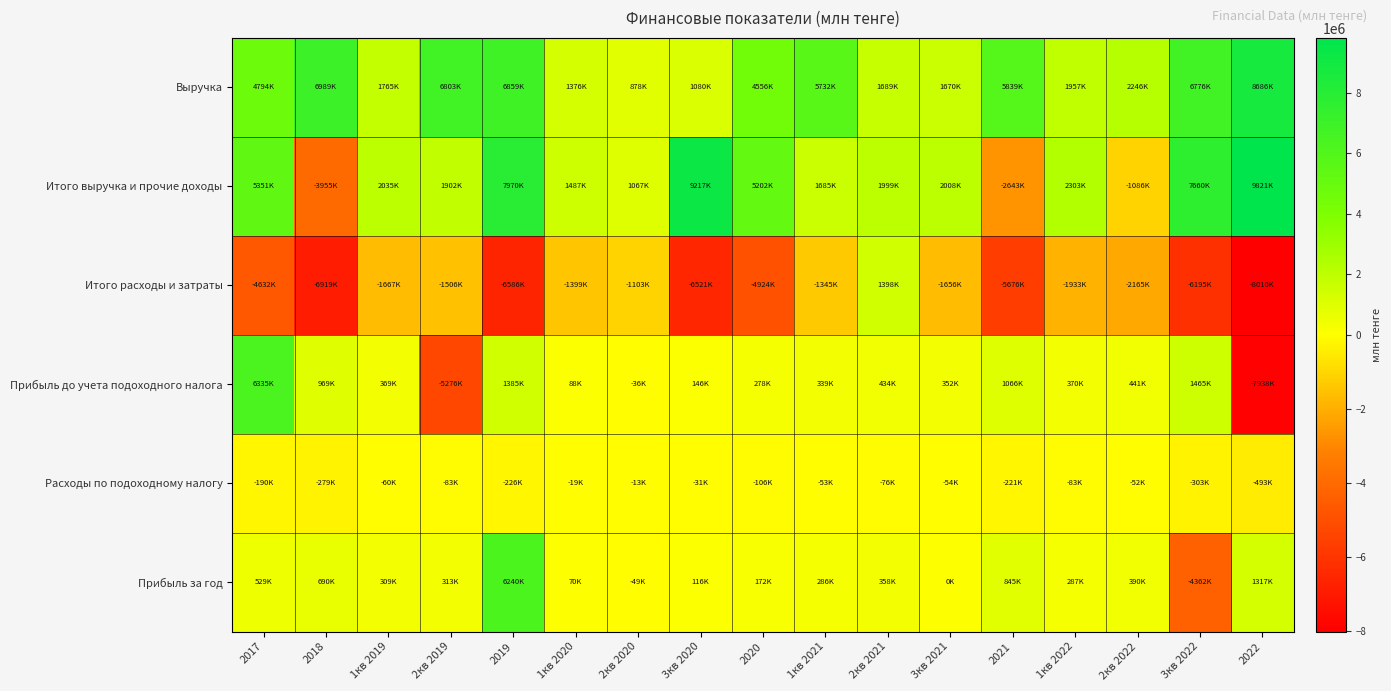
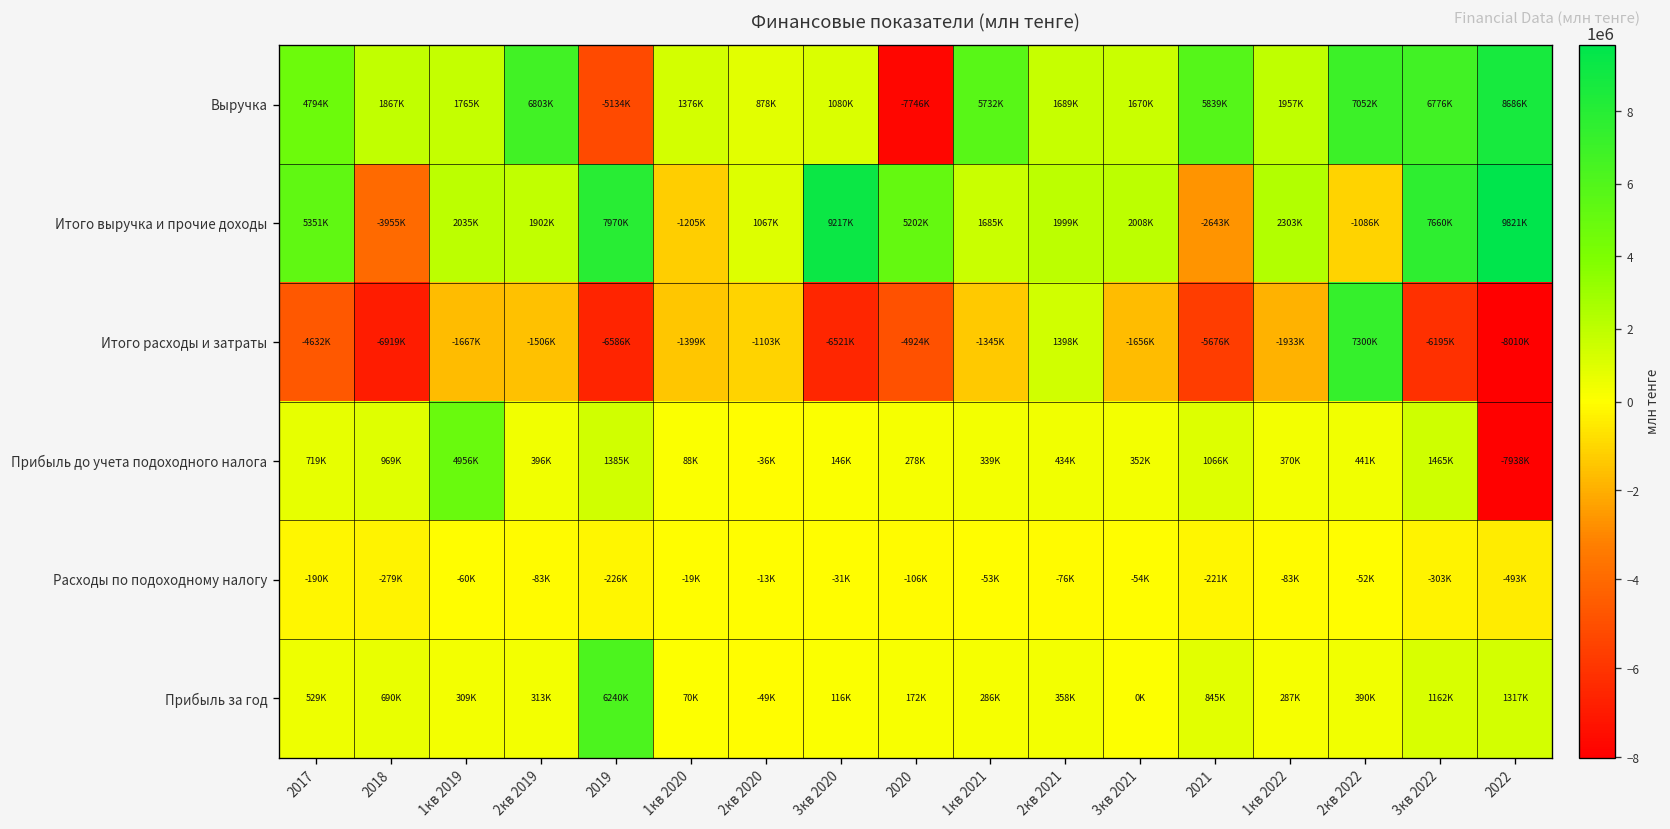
Выручка, 2018: 6989K -> 1867K
Выручка, 2019: 6859K -> -5134K
Выручка, 2020: 4556K -> -7746K
Выручка, 2кв 2022: 2246K -> 7052K
Итого выручка и прочие доходы, 1кв 2020: 1487K -> -1205K
Итого расходы и затраты, 2кв 2022: -2165K -> 7300K
Прибыль до учета подоходного налога, 2017: 6335K -> 719K
Прибыль до учета подоходного налога, 1кв 2019: 369K -> 4956K
Прибыль до учета подоходного налога, 2кв 2019: -5276K -> 396K
Прибыль за год, 3кв 2022: -4362K -> 1162K
